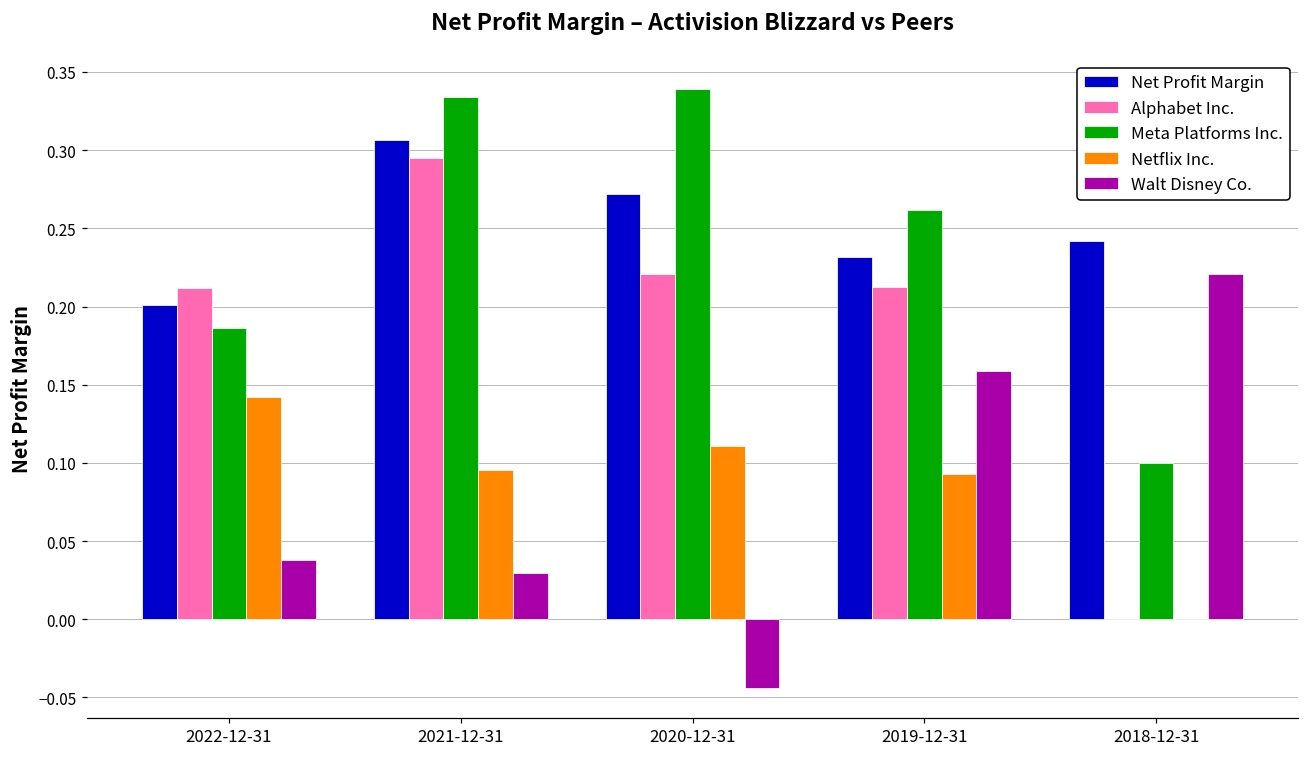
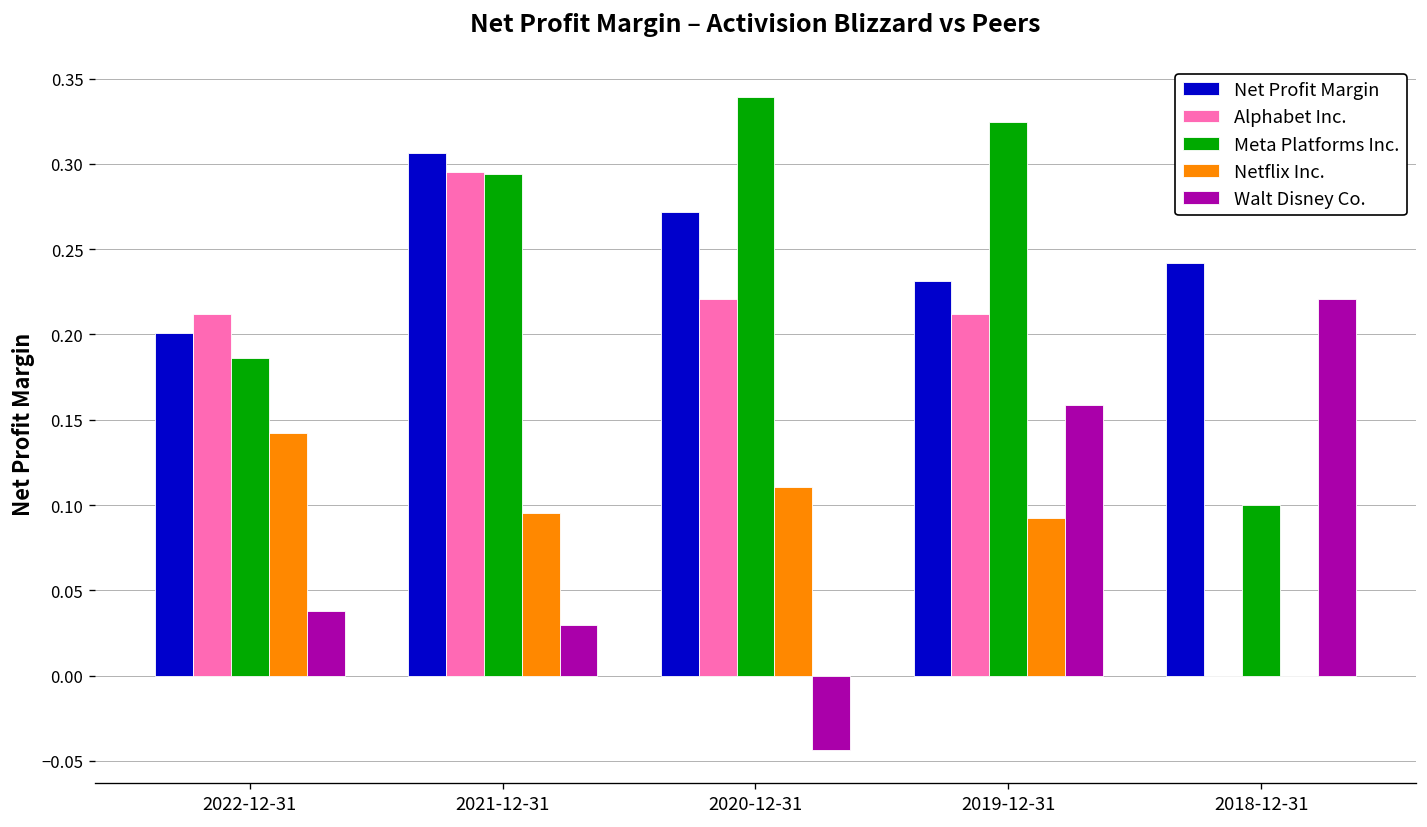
Meta Platforms Inc., 2021-12-31: 0.334 -> 0.294
Meta Platforms Inc., 2019-12-31: 0.262 -> 0.324
